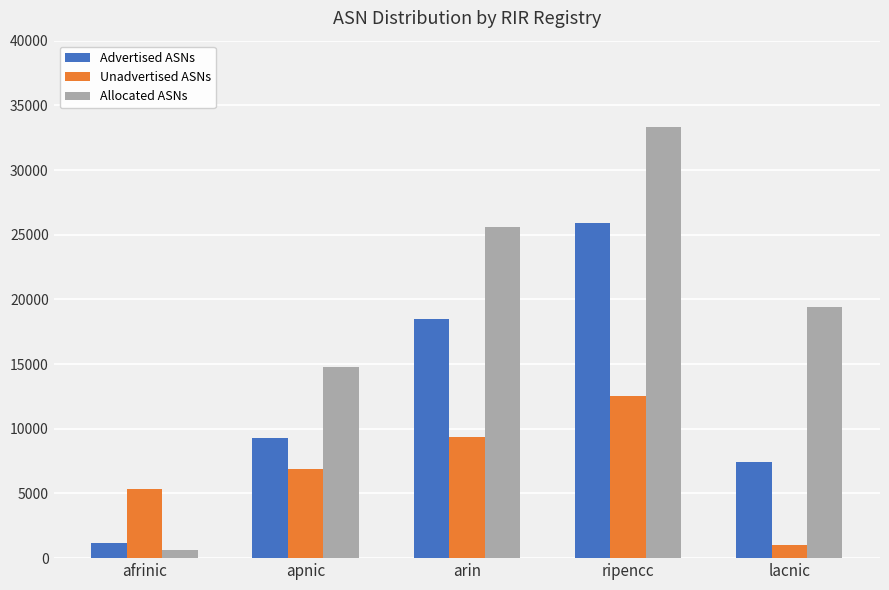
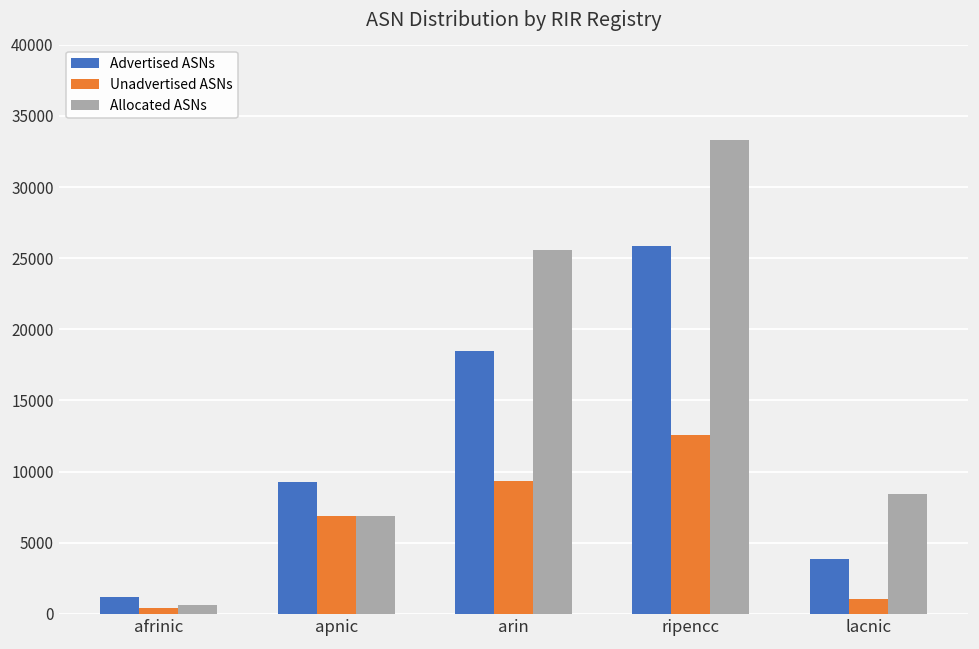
Unadvertised ASNs, afrinic: 5400 -> 400
Allocated ASNs, apnic: 14800 -> 6900
Advertised ASNs, lacnic: 7400 -> 3800
Allocated ASNs, lacnic: 19400 -> 8500
